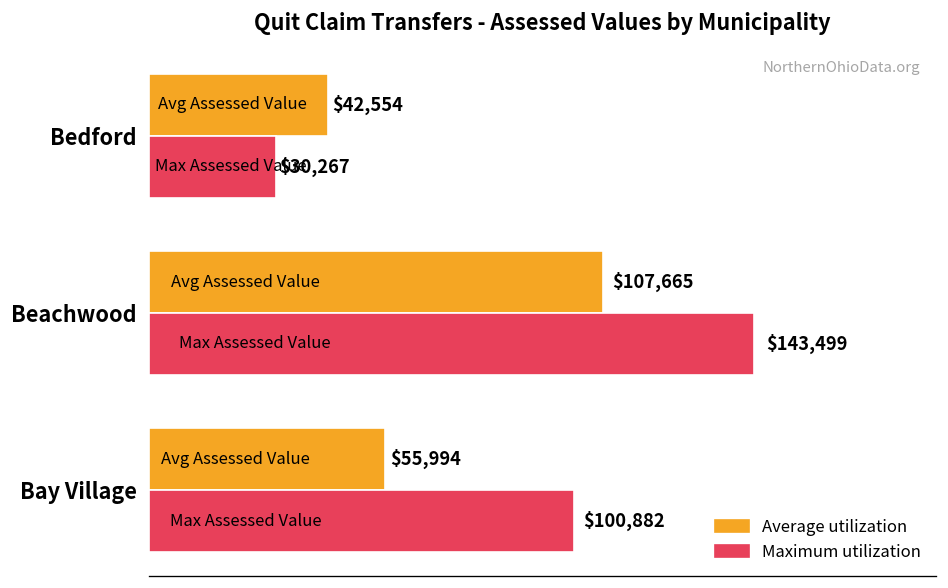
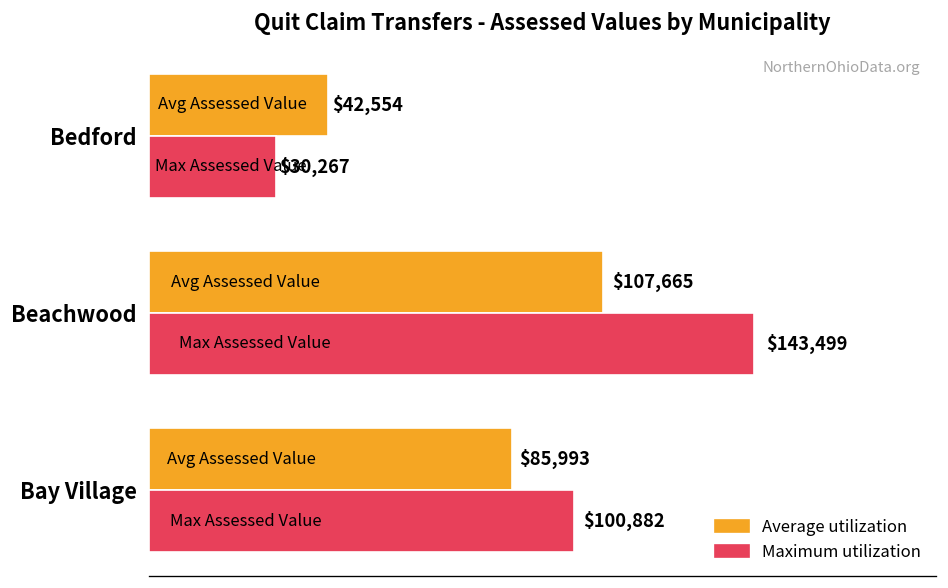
Average utilization, Bay Village: $55,994 -> $85,993
